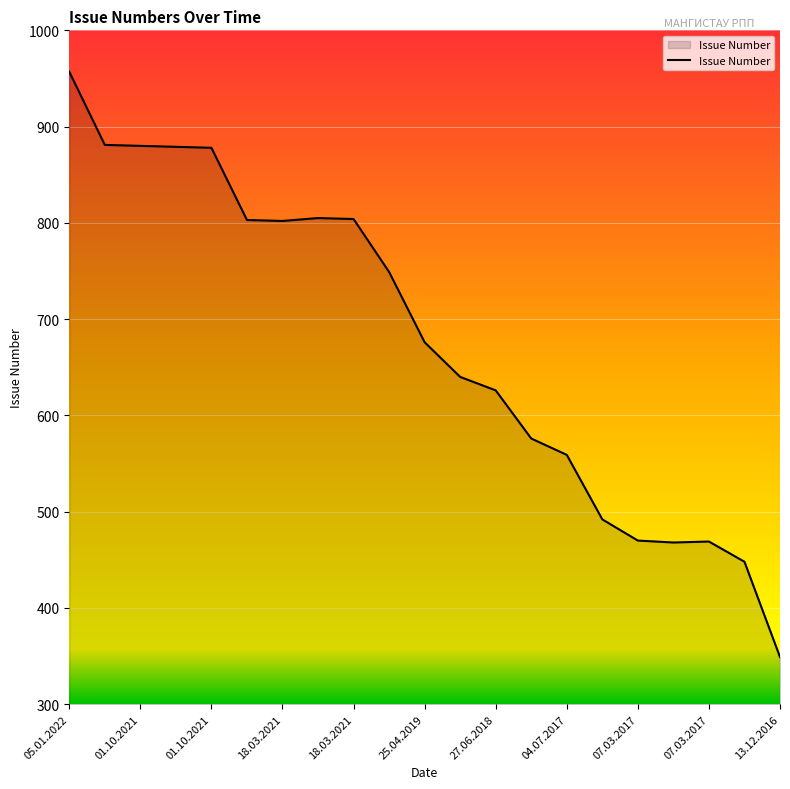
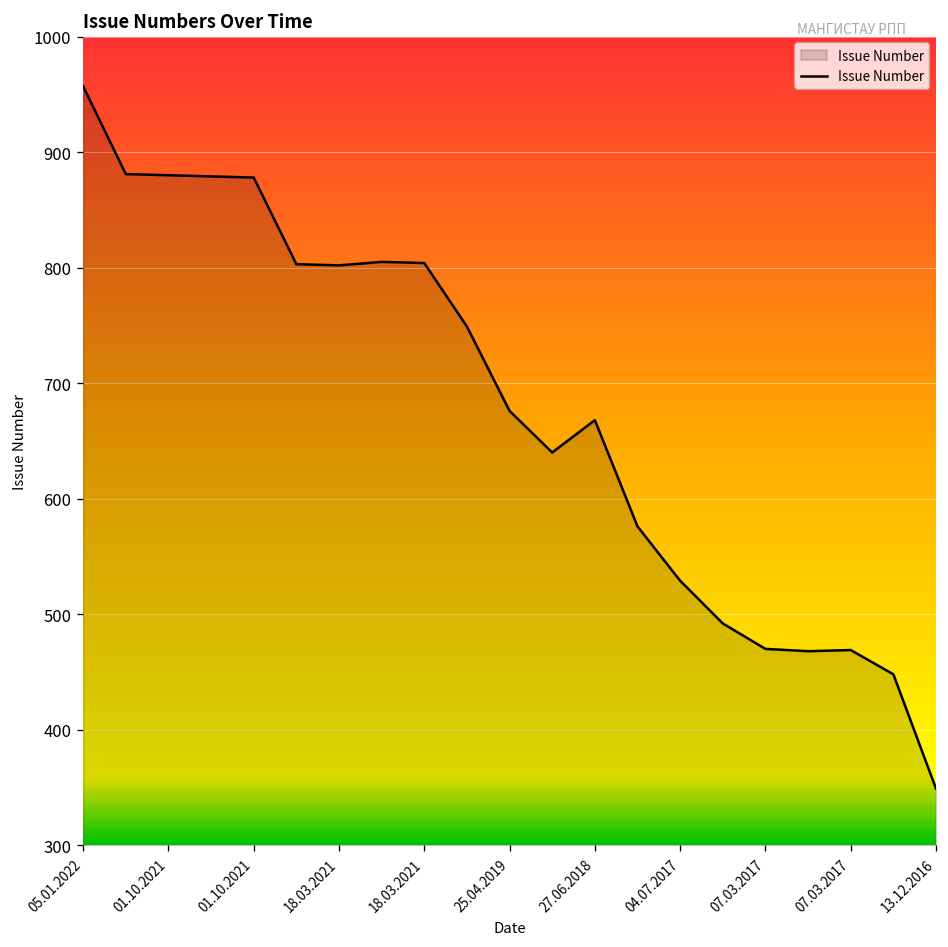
27.06.2018: 630 -> 670
04.07.2017: 560 -> 530
